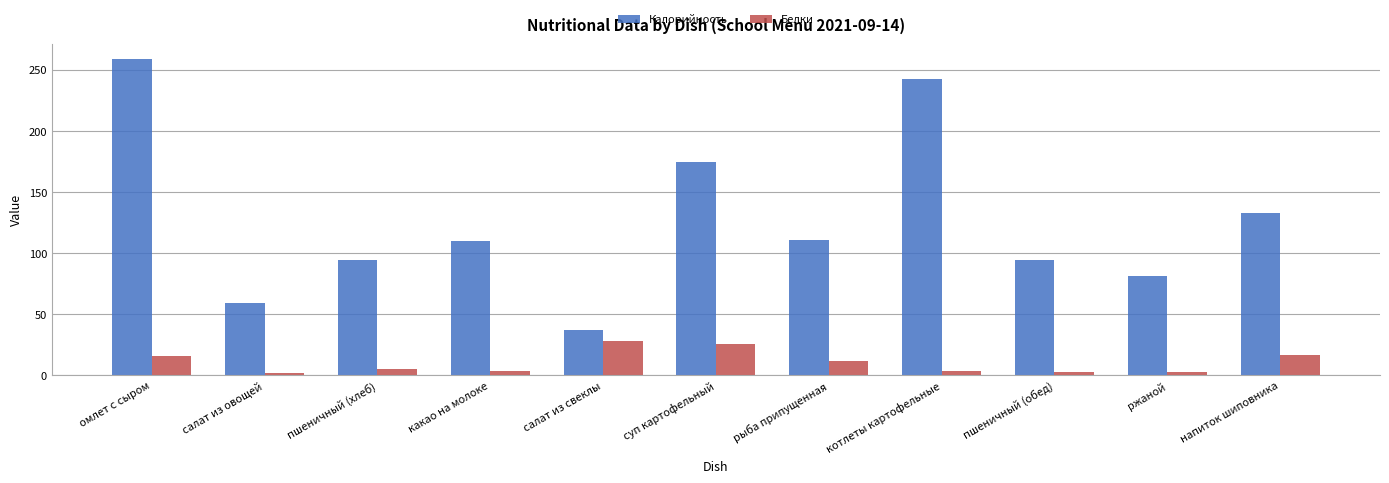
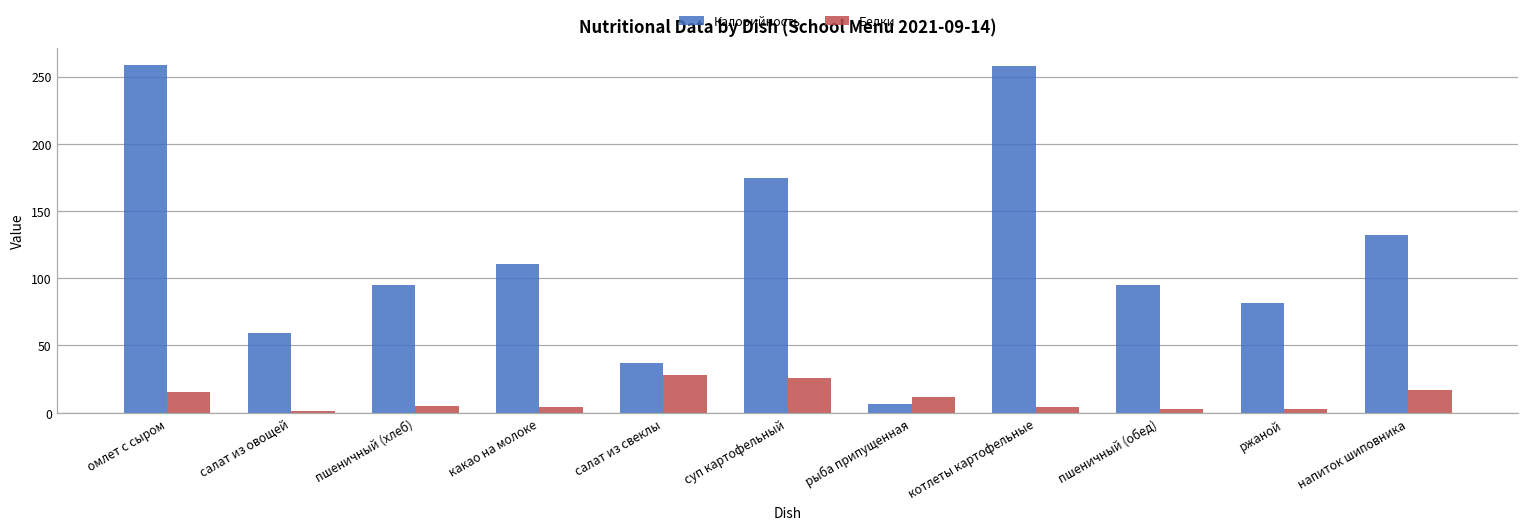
Калорийность, рыба припущенная: 111 -> 6
Калорийность, котлеты картофельные: 242 -> 258
